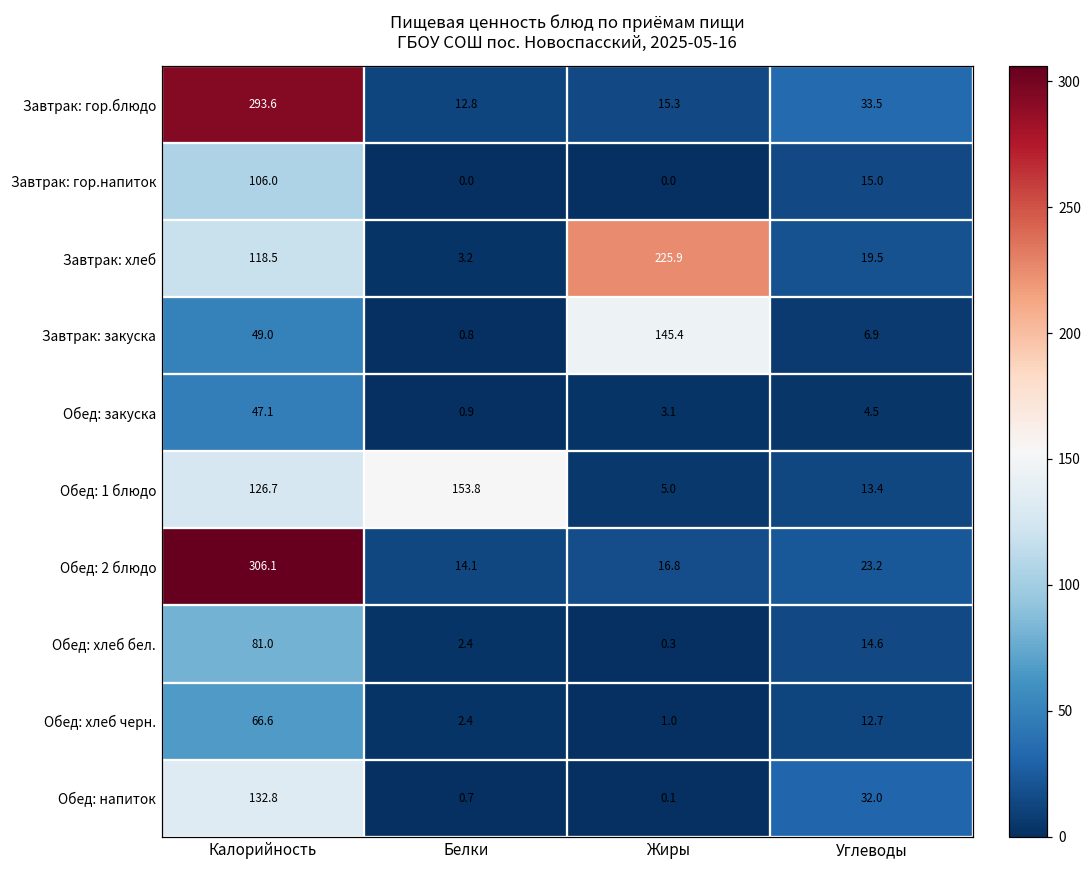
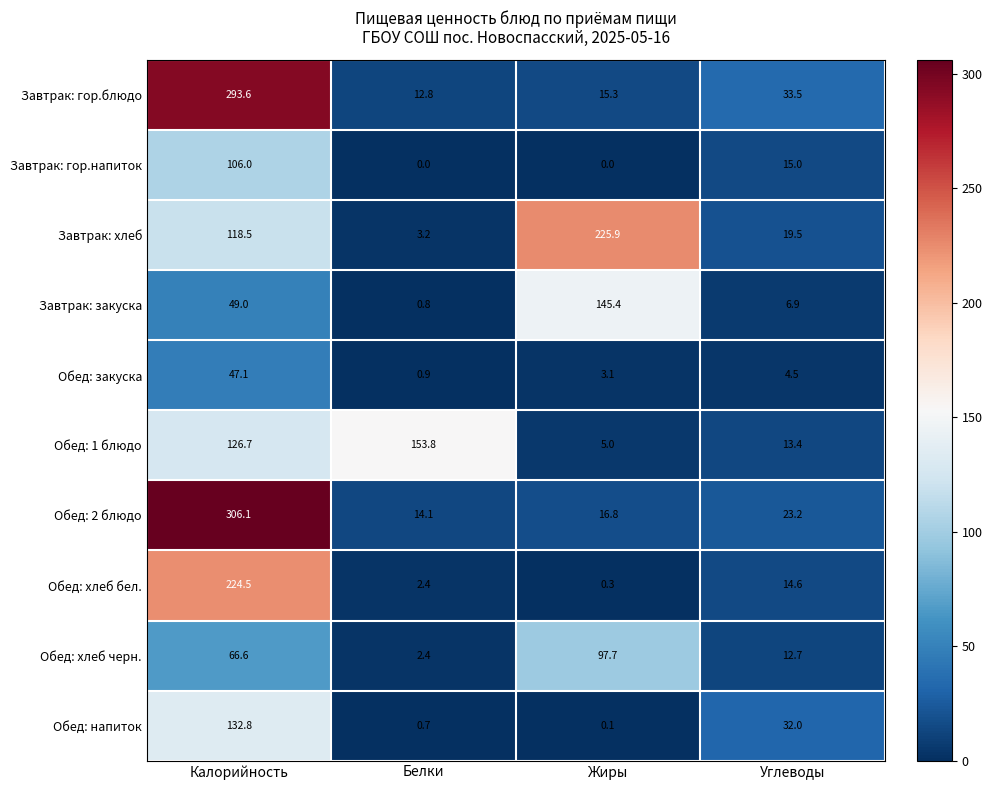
Обед: хлеб бел., Калорийность: 81.0 -> 224.5
Обед: хлеб черн., Жиры: 1.0 -> 97.7
